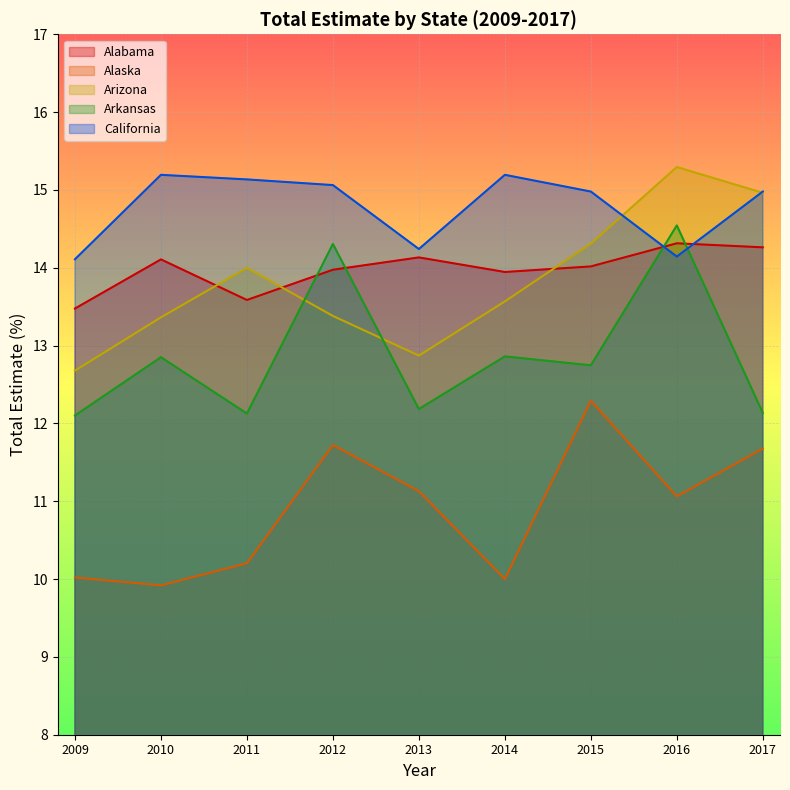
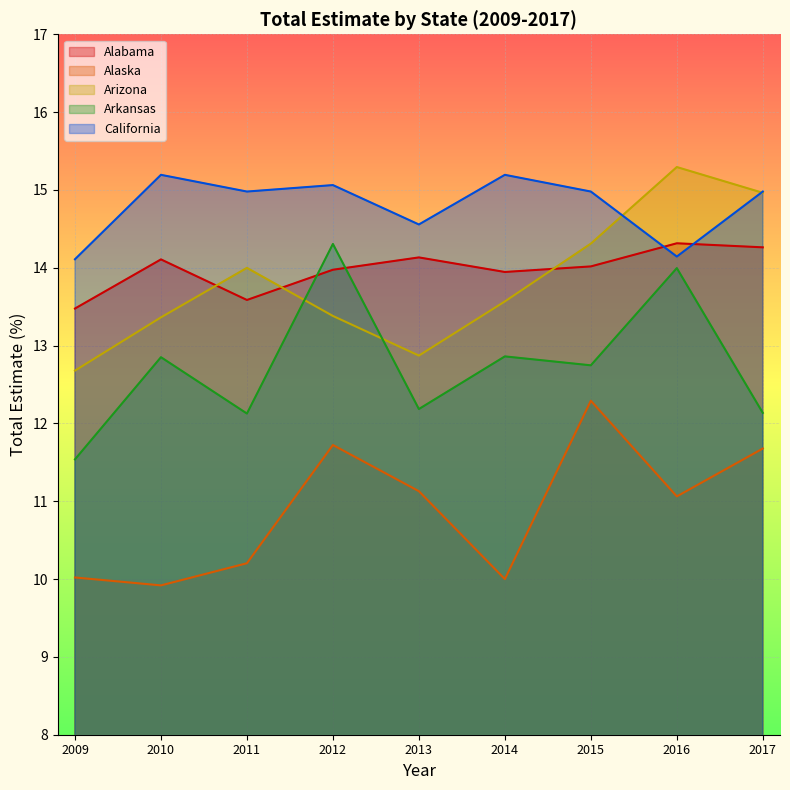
Arkansas, 2009: 12.1 -> 11.5
California, 2011: 15.1 -> 15.0
California, 2013: 14.2 -> 14.6
Arkansas, 2016: 14.5 -> 14.0
